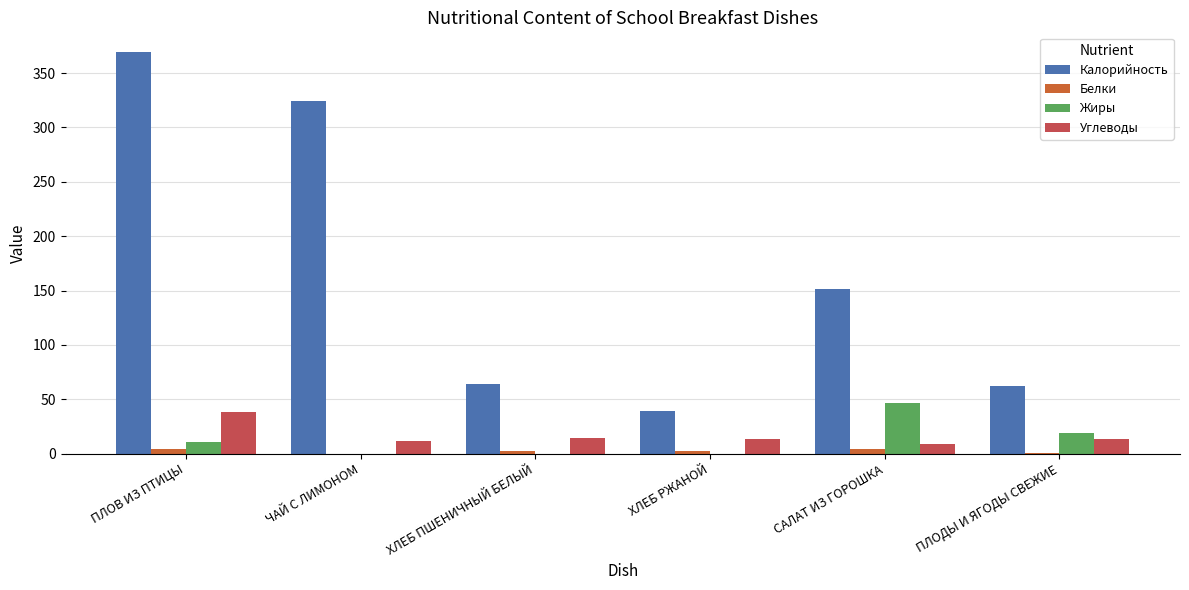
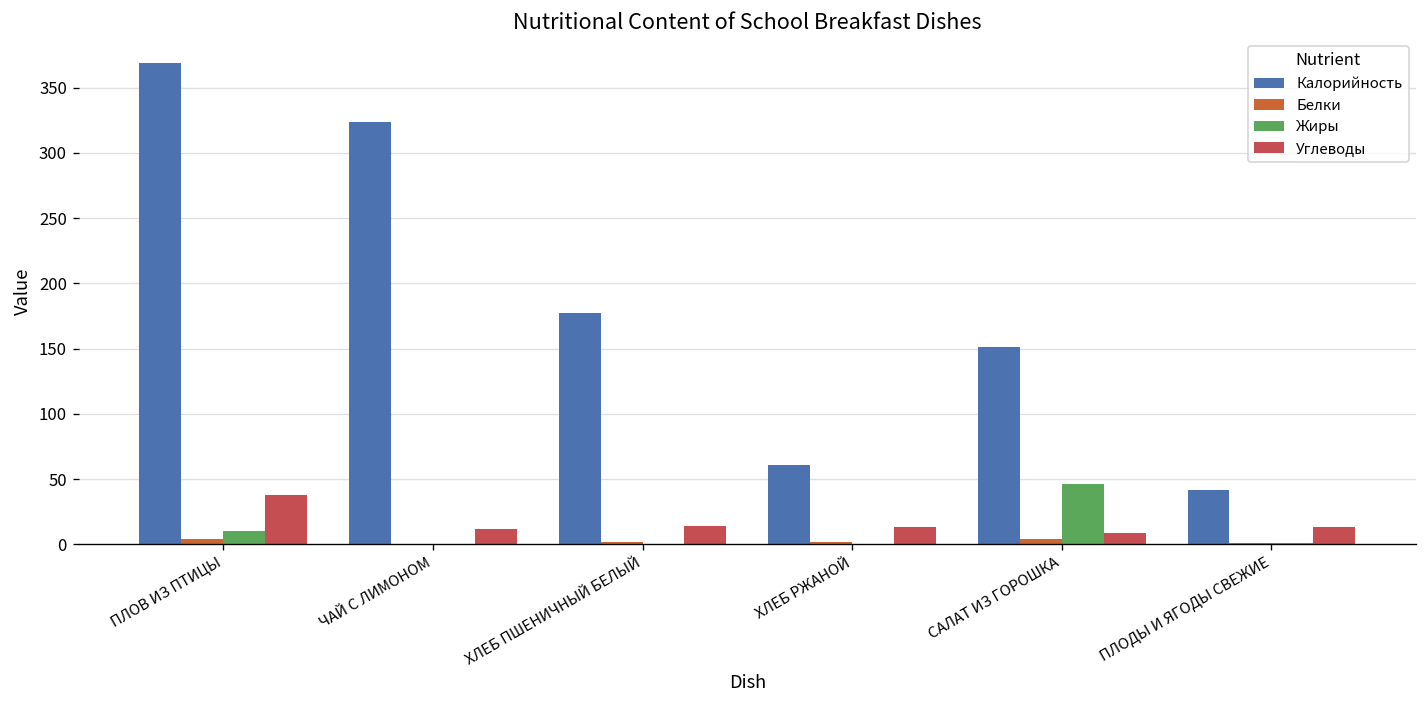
Калорийность, ХЛЕБ ПШЕНИЧНЫЙ БЕЛЫЙ: 64 -> 177
Калорийность, ХЛЕБ РЖАНОЙ: 39 -> 61
Калорийность, ПЛОДЫ И ЯГОДЫ СВЕЖИЕ: 62 -> 42
Жиры, ПЛОДЫ И ЯГОДЫ СВЕЖИЕ: 19 -> 1
